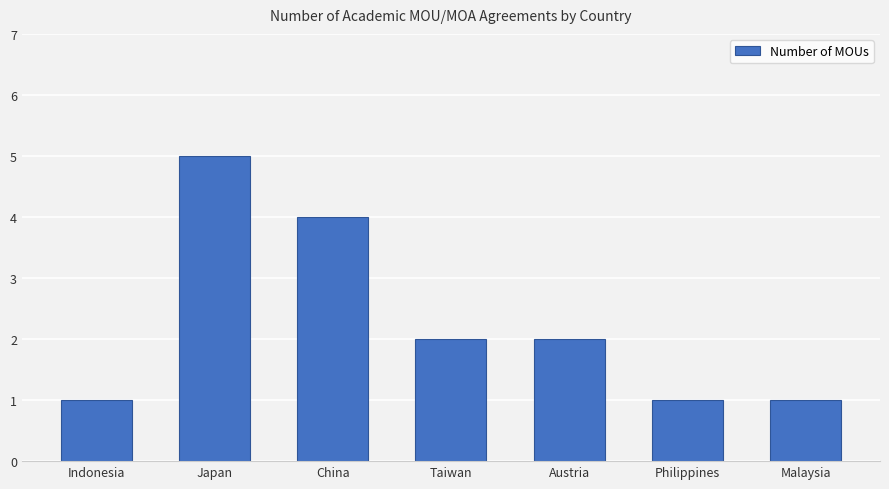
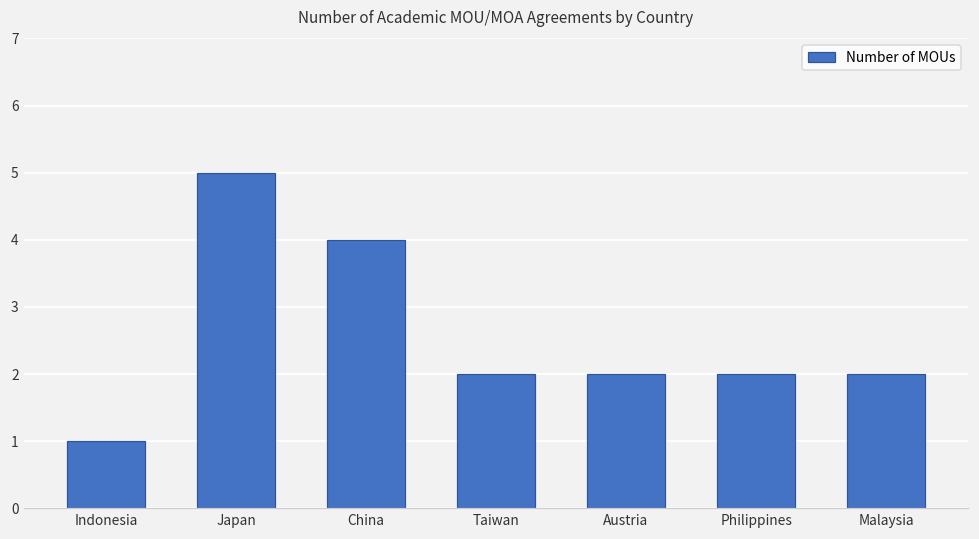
Philippines: 1 -> 2
Malaysia: 1 -> 2
